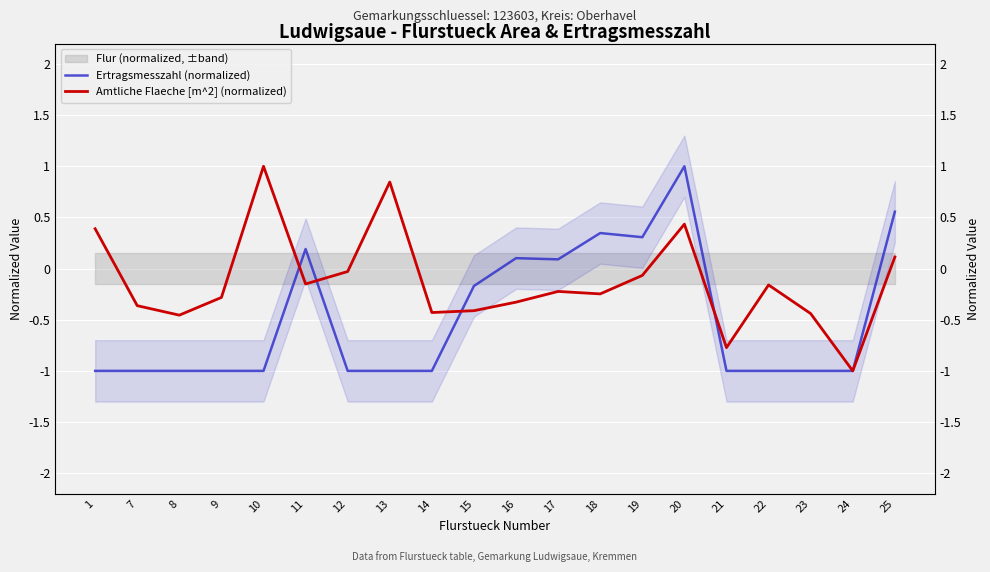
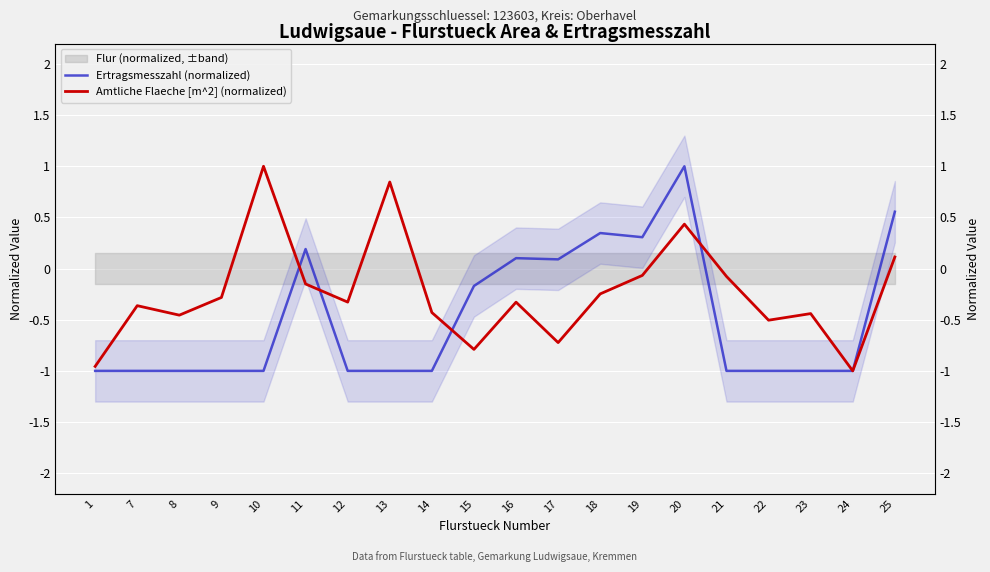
Amtliche Flaeche [m^2] (normalized), 1: 0.39 -> -0.96
Amtliche Flaeche [m^2] (normalized), 12: -0.03 -> -0.33
Amtliche Flaeche [m^2] (normalized), 15: -0.41 -> -0.79
Amtliche Flaeche [m^2] (normalized), 17: -0.22 -> -0.72
Amtliche Flaeche [m^2] (normalized), 21: -0.77 -> -0.08
Amtliche Flaeche [m^2] (normalized), 22: -0.16 -> -0.50
